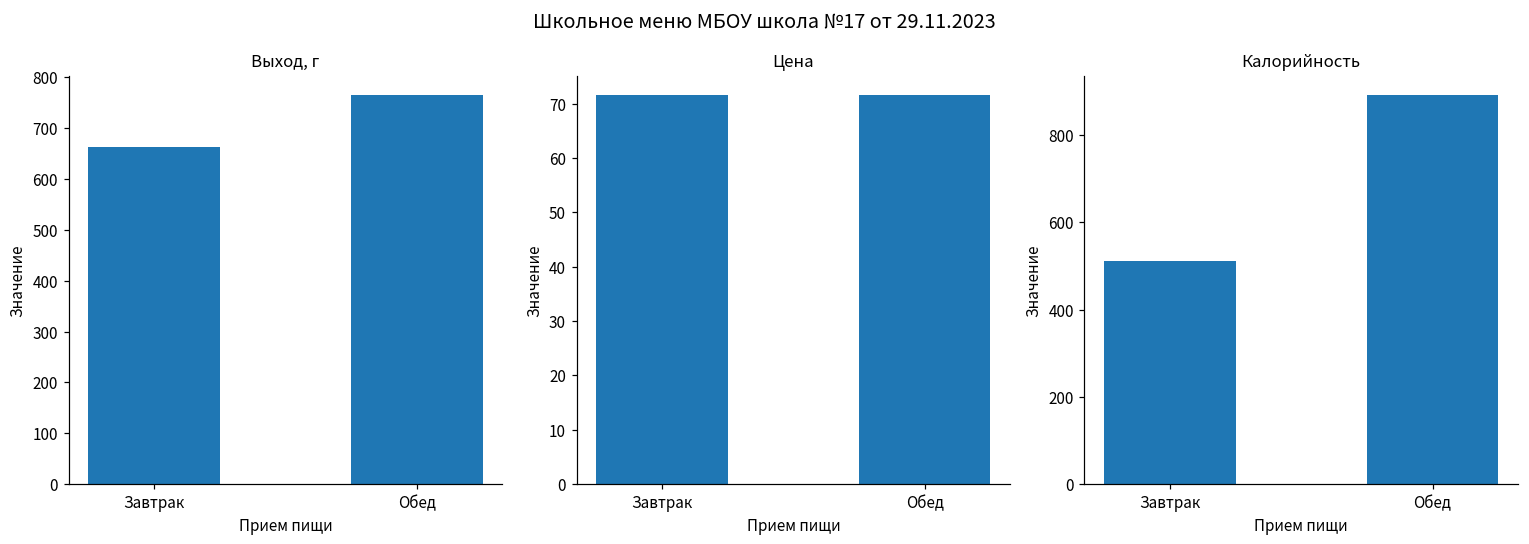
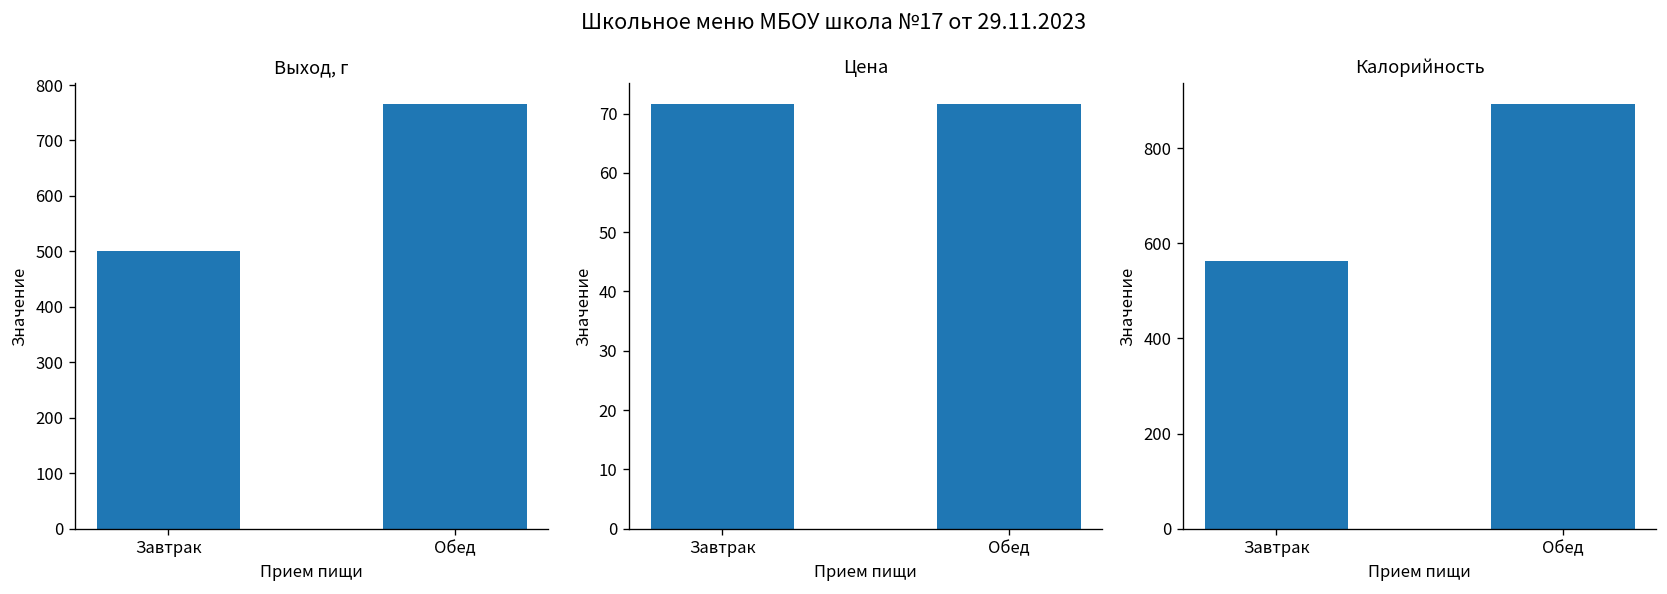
Выход, г, Завтрак: 660 -> 500
Калорийность, Завтрак: 510 -> 560
